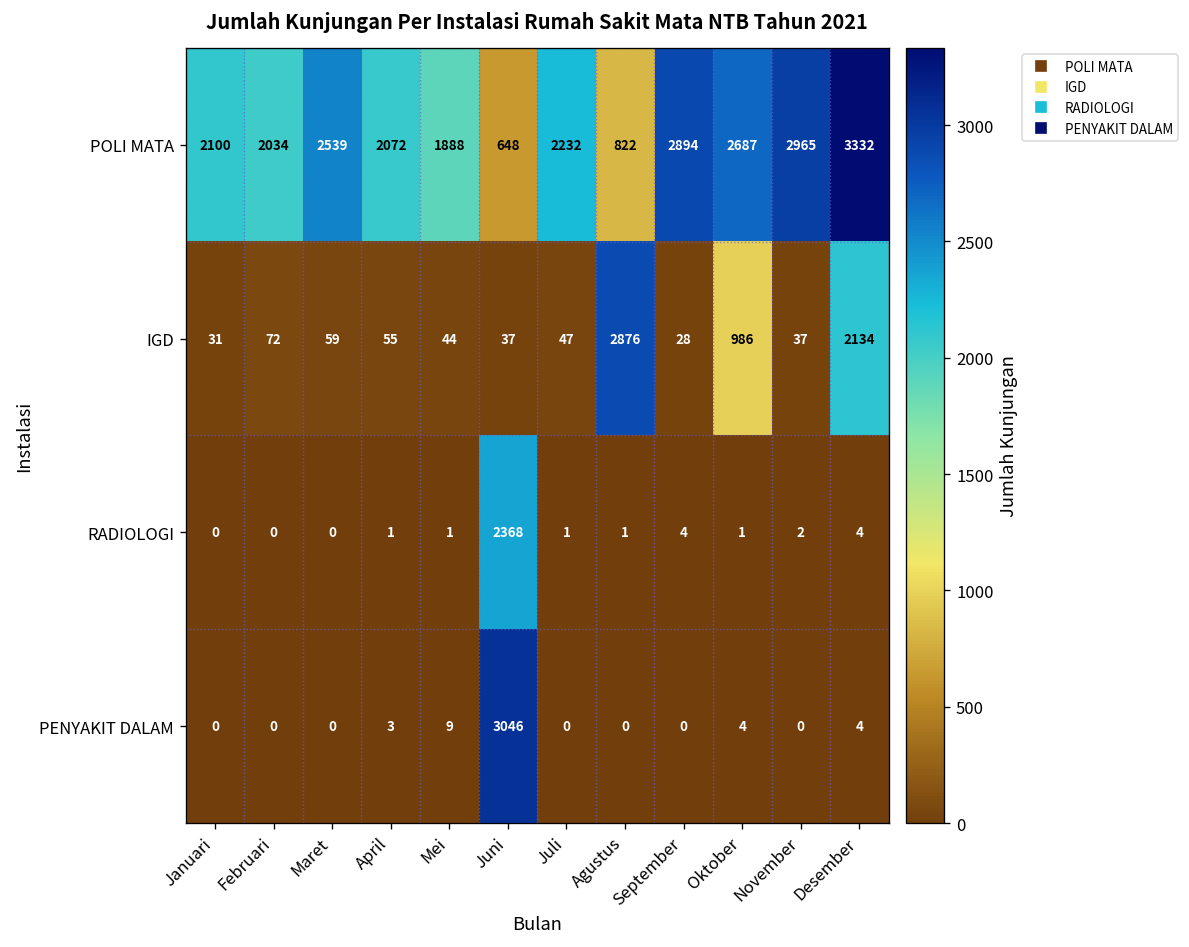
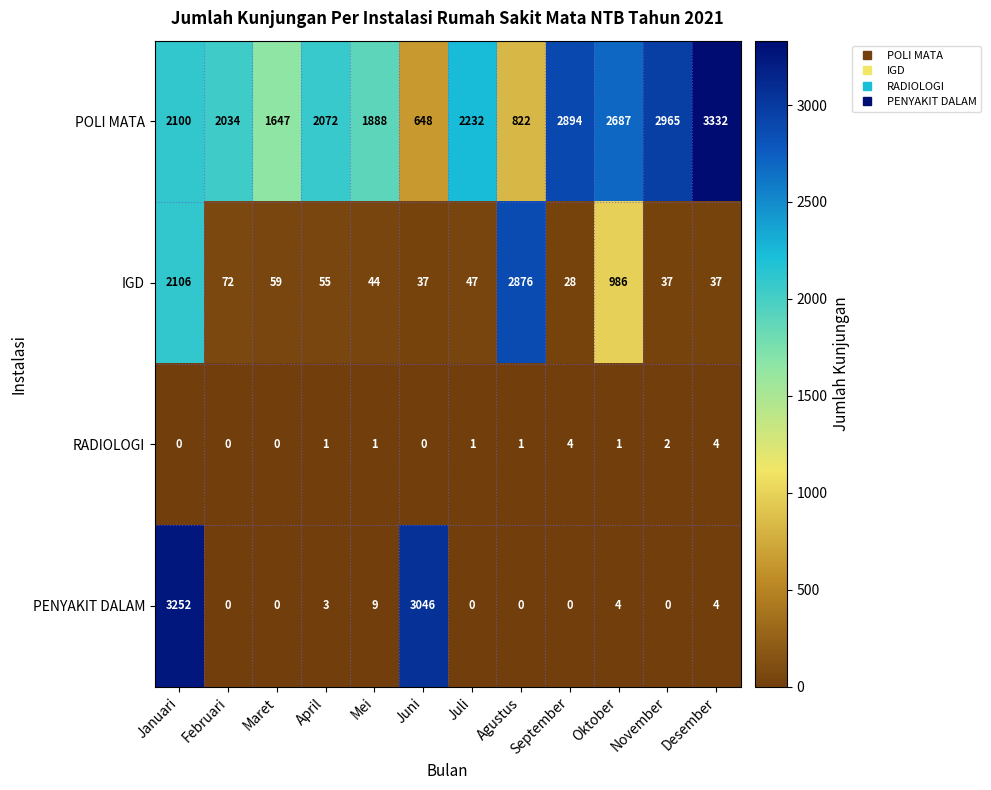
POLI MATA, Maret: 2539 -> 1647
IGD, Januari: 31 -> 2106
IGD, Desember: 2134 -> 37
RADIOLOGI, Juni: 2368 -> 0
PENYAKIT DALAM, Januari: 0 -> 3252
